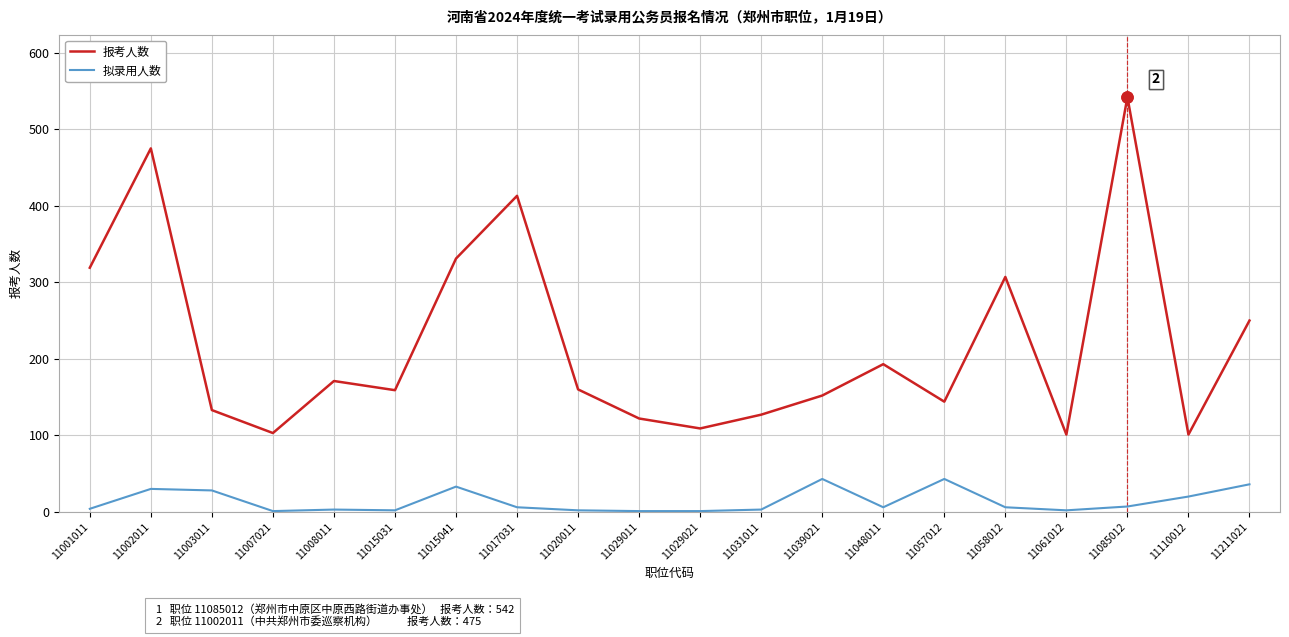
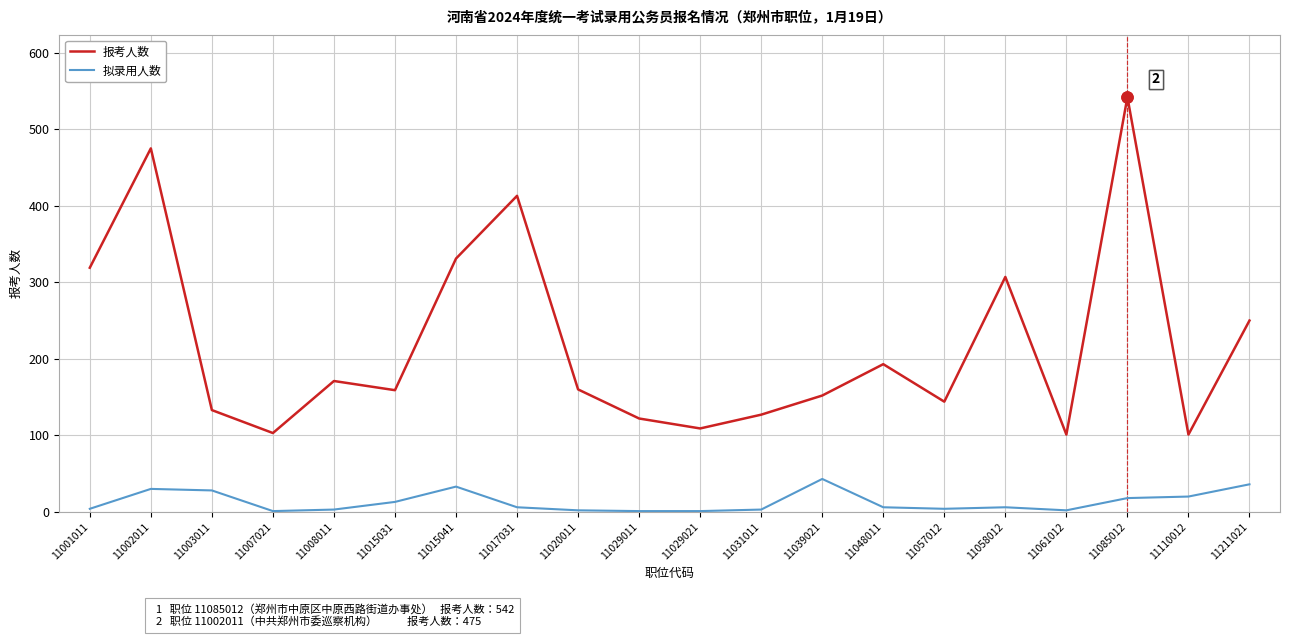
拟录用人数, 11015031: 0 -> 10
拟录用人数, 11057012: 40 -> 0
拟录用人数, 11085012: 10 -> 20
